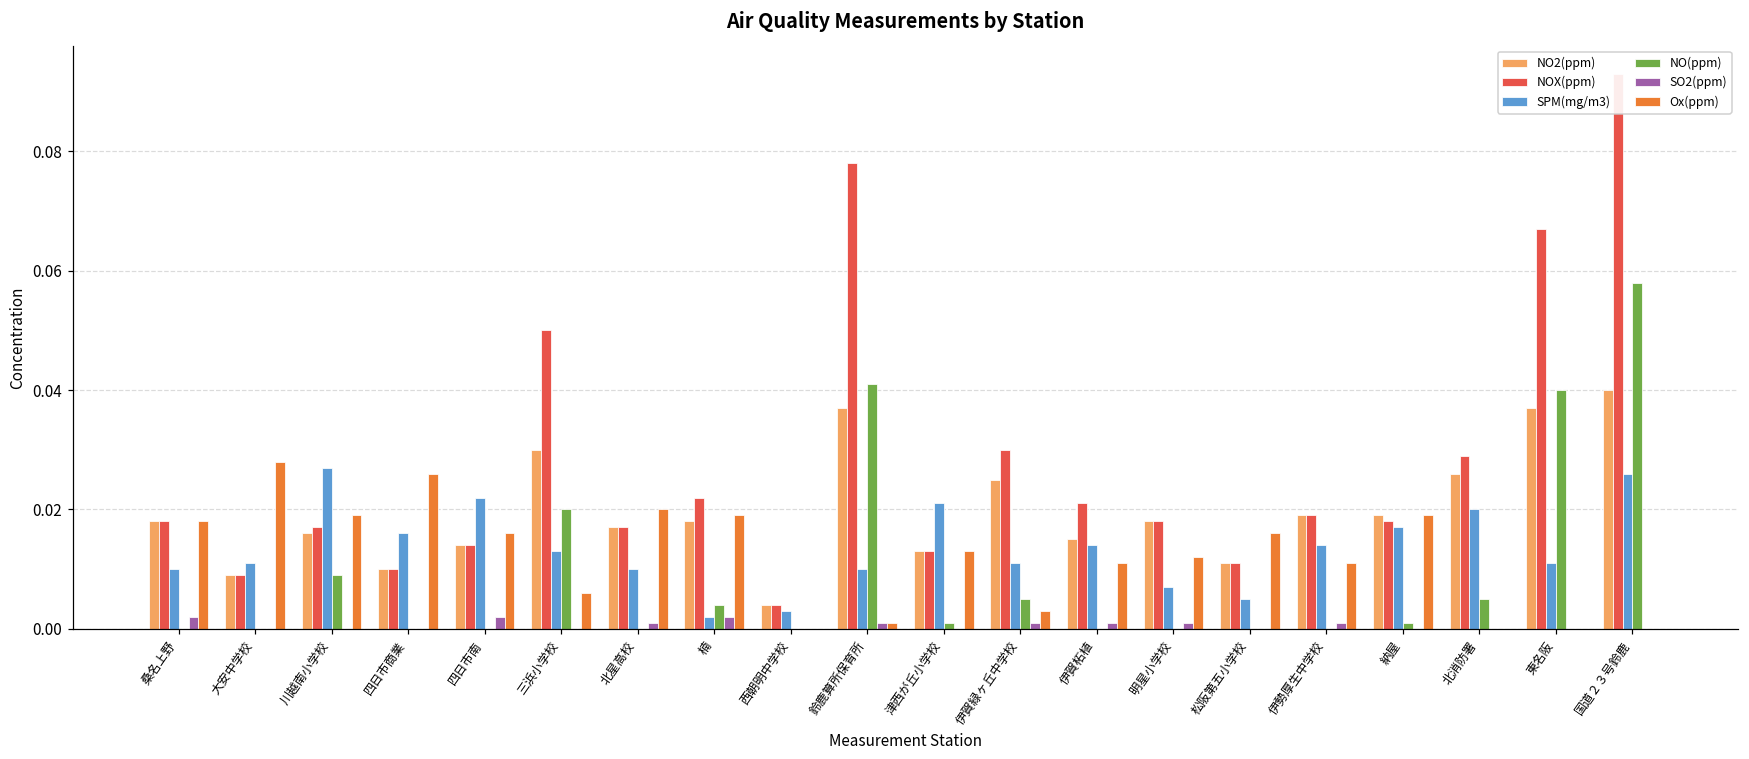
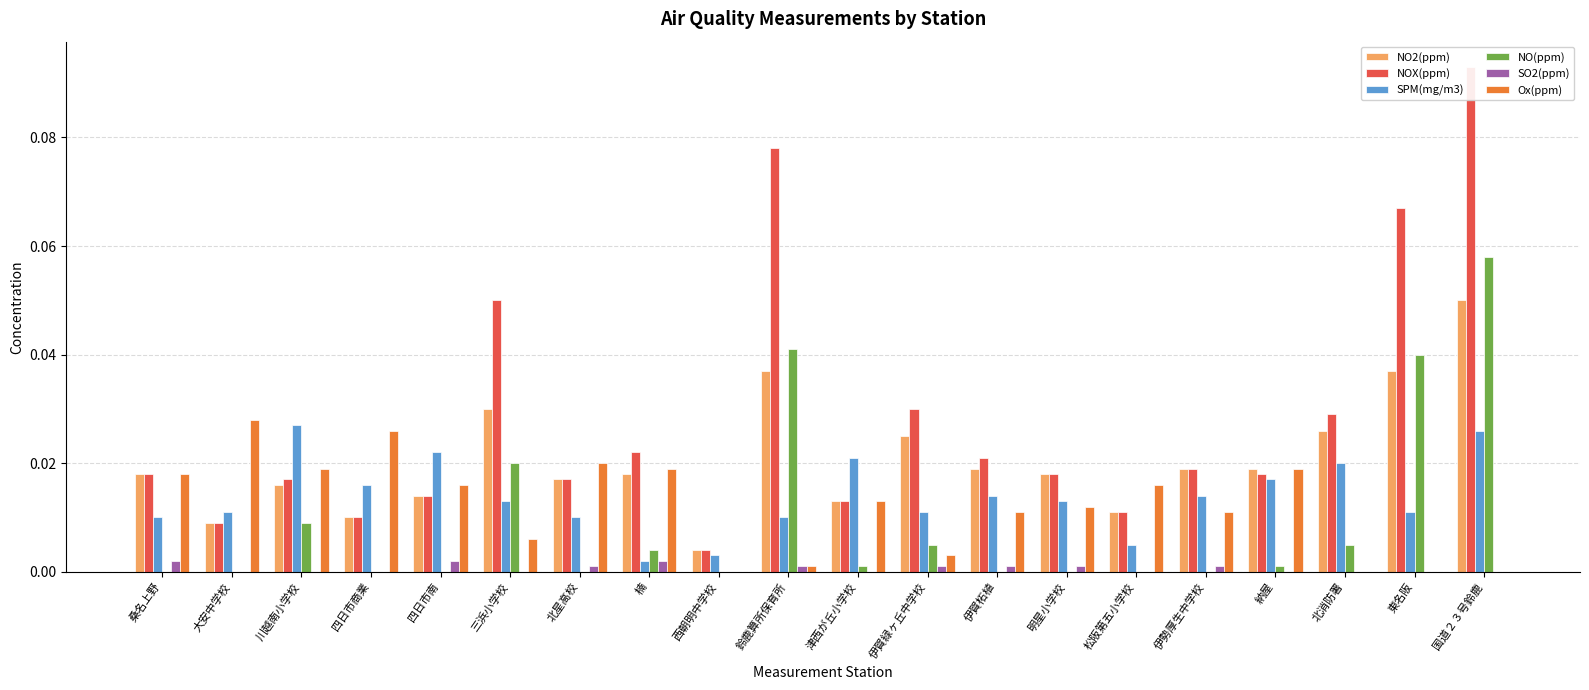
NO2(ppm), 伊賀柘植: 0.015 -> 0.019
SPM(mg/m3), 明星小学校: 0.007 -> 0.013
NO2(ppm), 国道２３号鈴鹿: 0.04 -> 0.05
